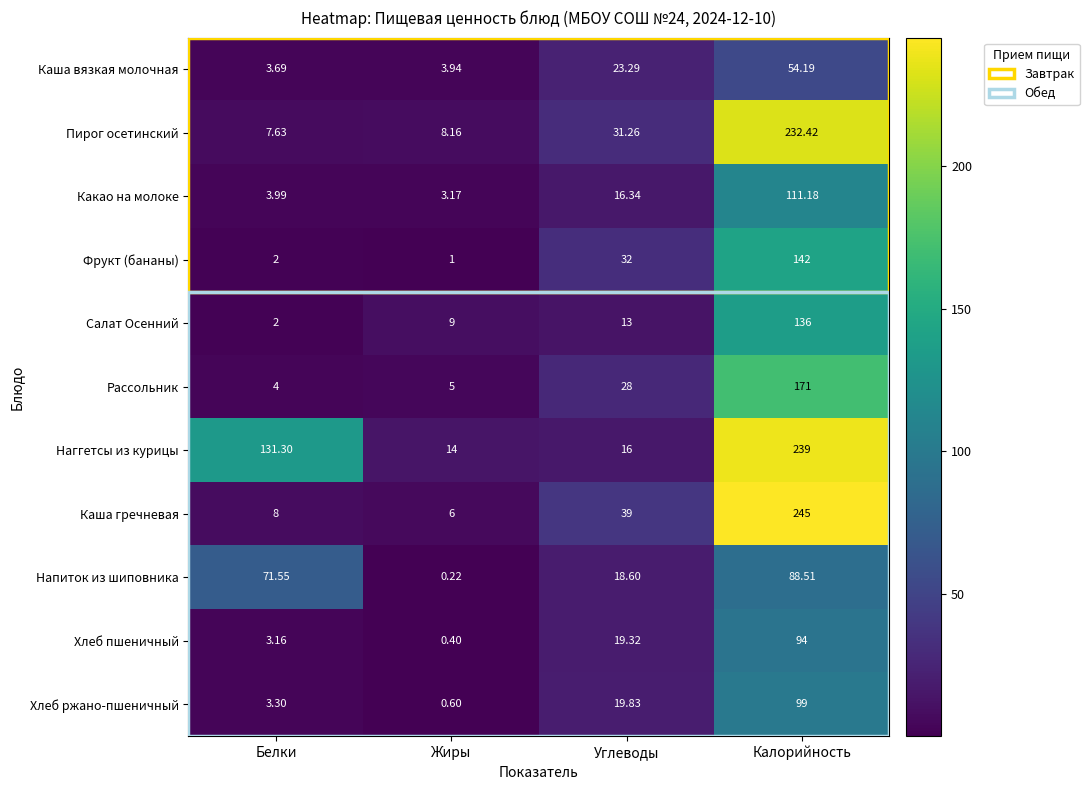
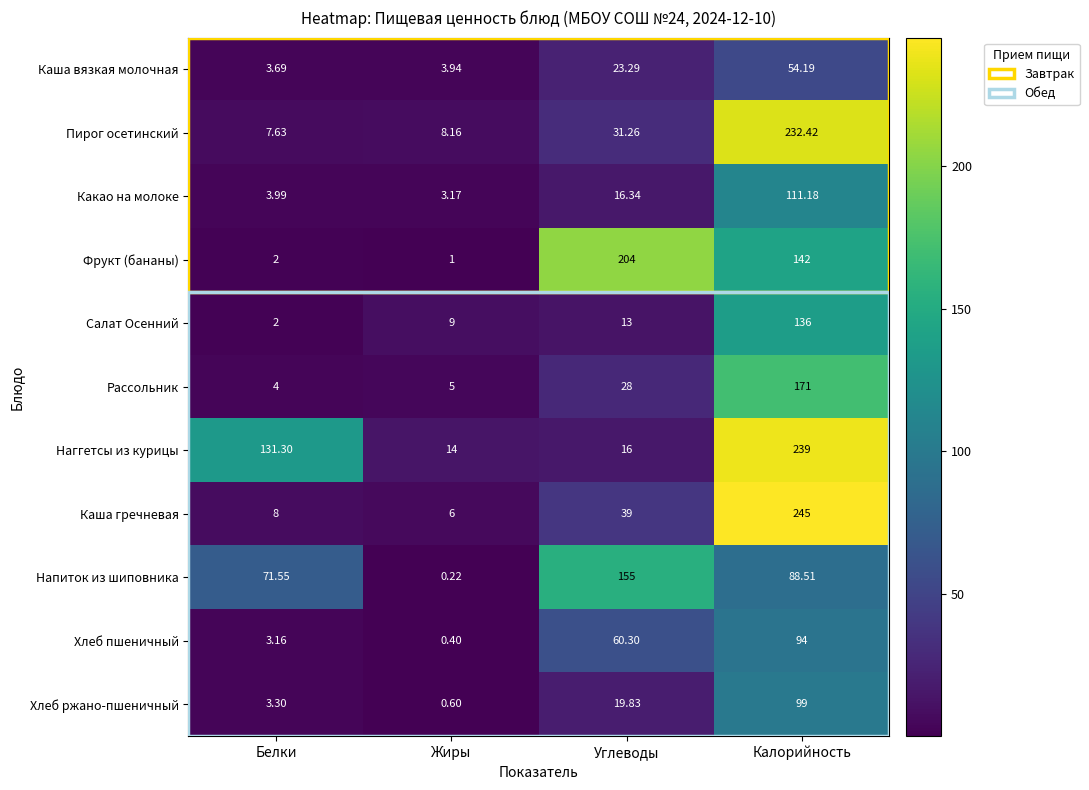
Фрукт (бананы), Углеводы: 32 -> 204
Напиток из шиповника, Углеводы: 18.60 -> 155
Хлеб пшеничный, Углеводы: 19.32 -> 60.30
